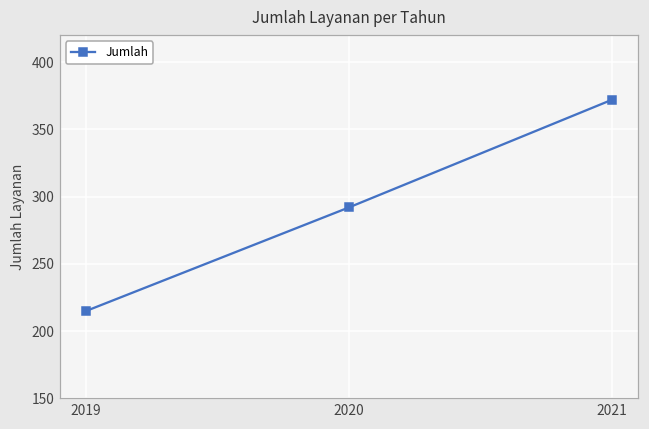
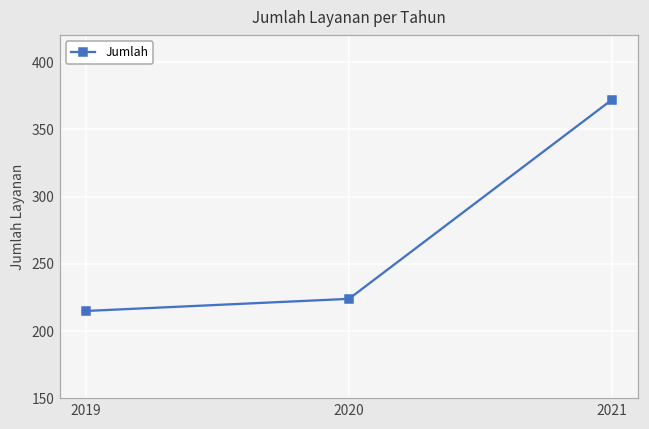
2020: 292 -> 224
